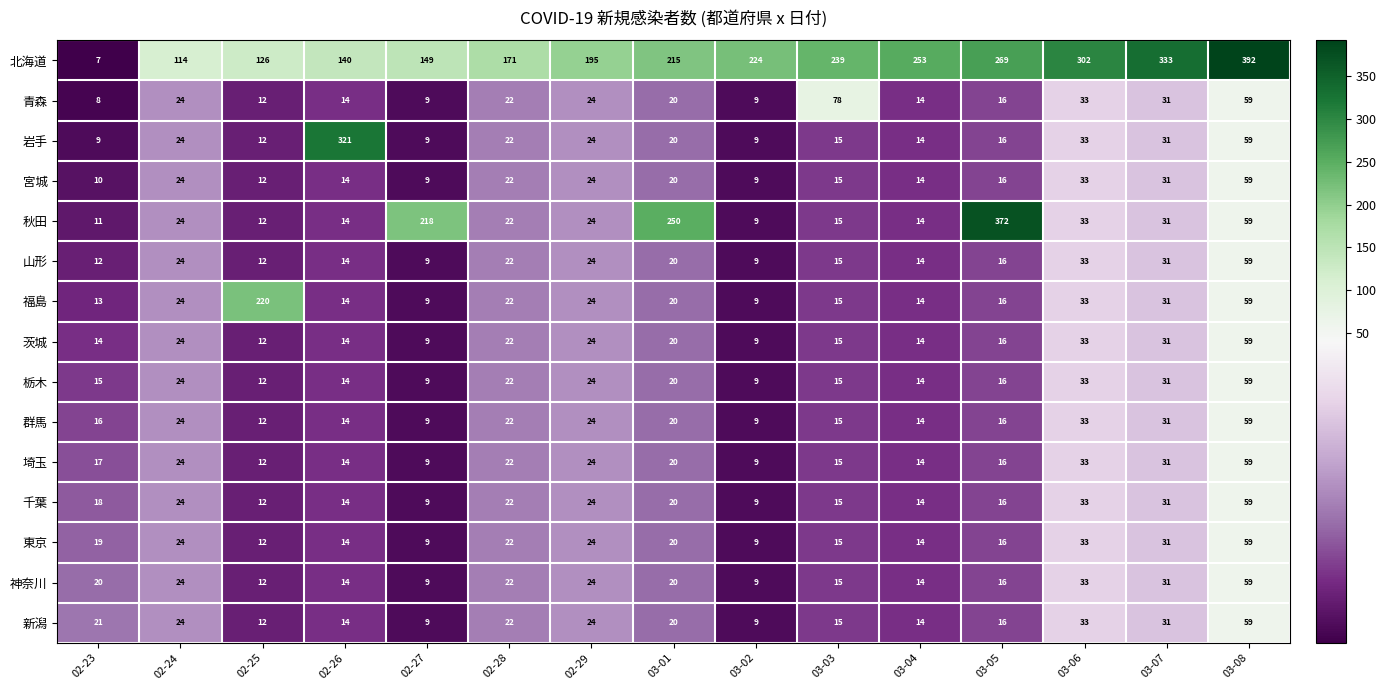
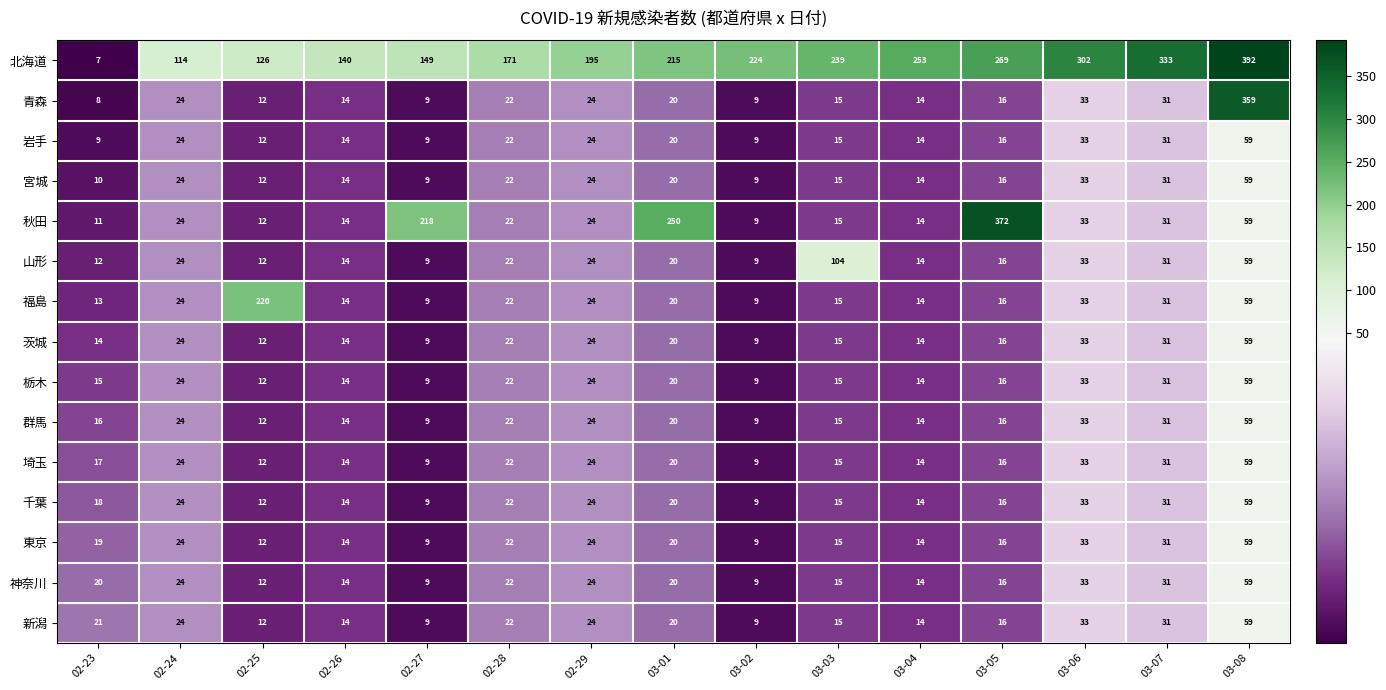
青森, 03-03: 78 -> 15
青森, 03-08: 59 -> 359
岩手, 02-26: 321 -> 14
山形, 03-03: 15 -> 104
